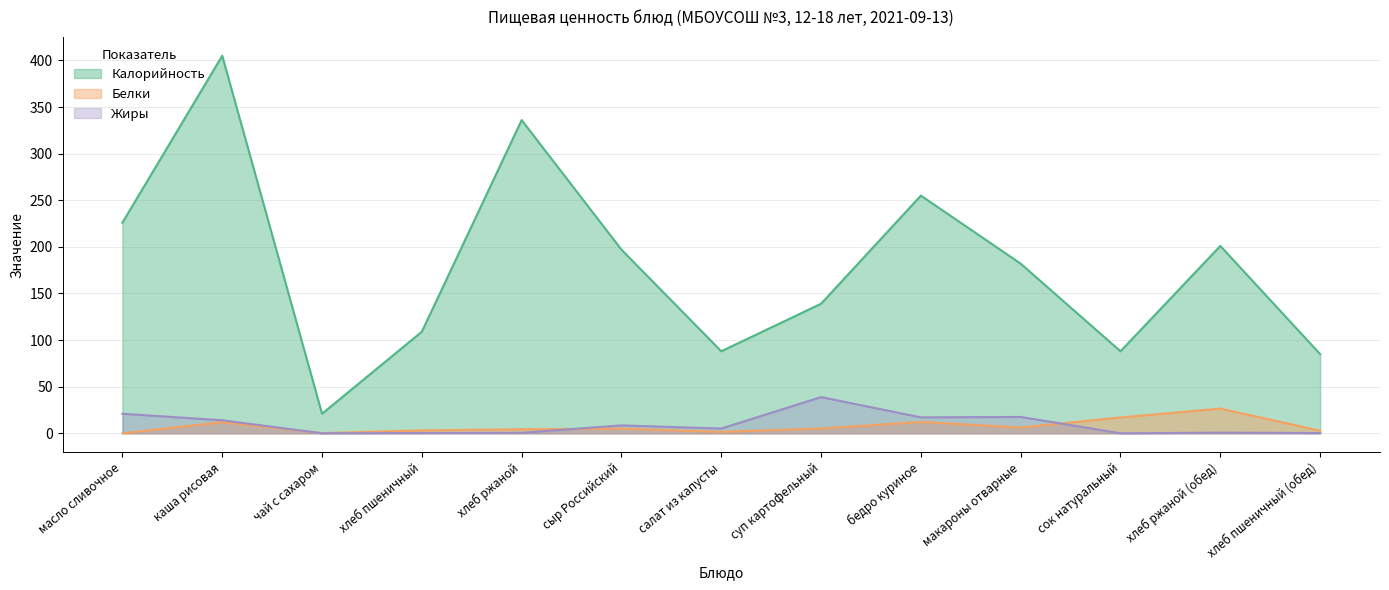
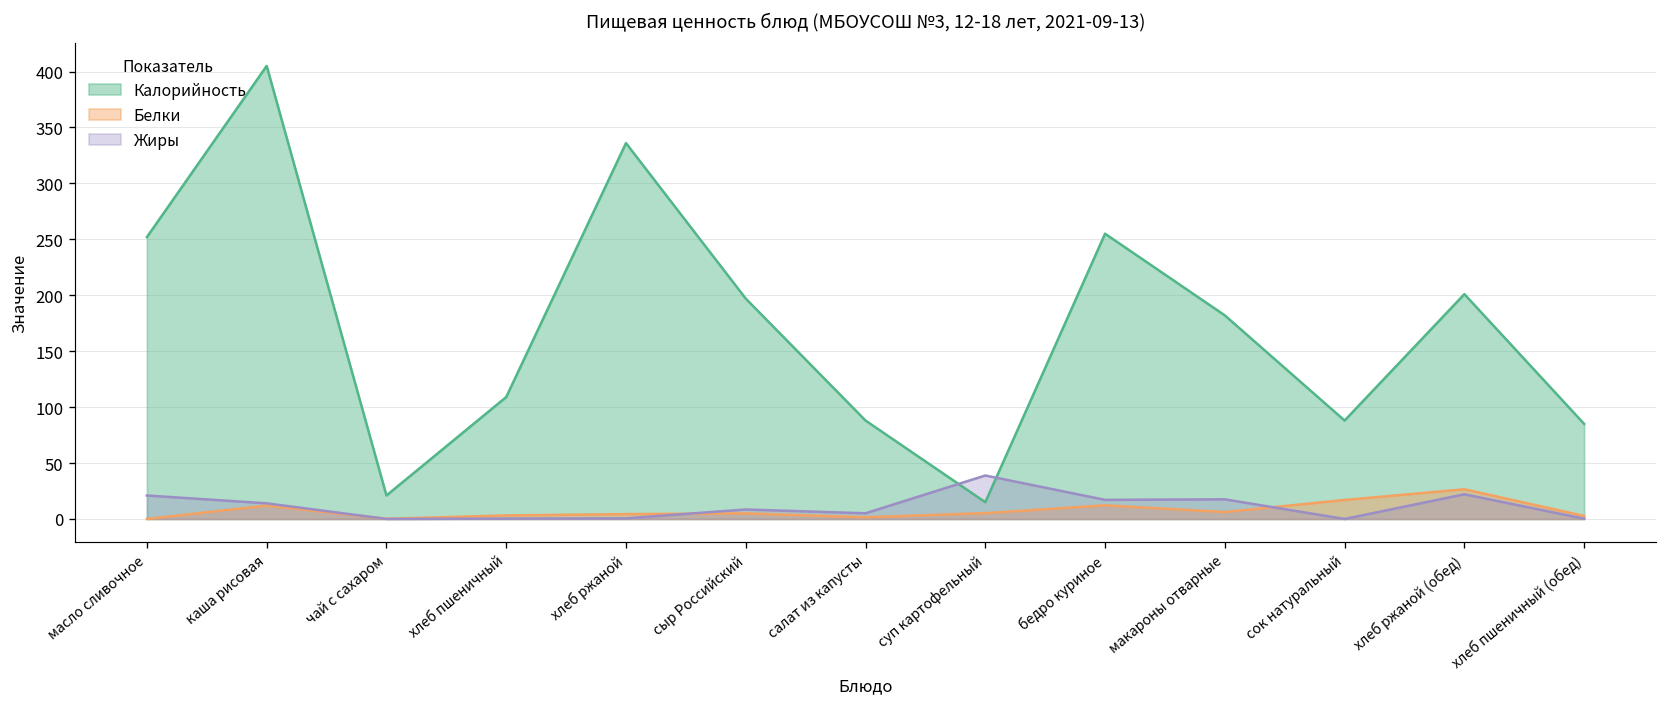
Калорийность, масло сливочное: 230 -> 250
Калорийность, суп картофельный: 140 -> 20
Жиры, хлеб ржаной (обед): 0 -> 20
